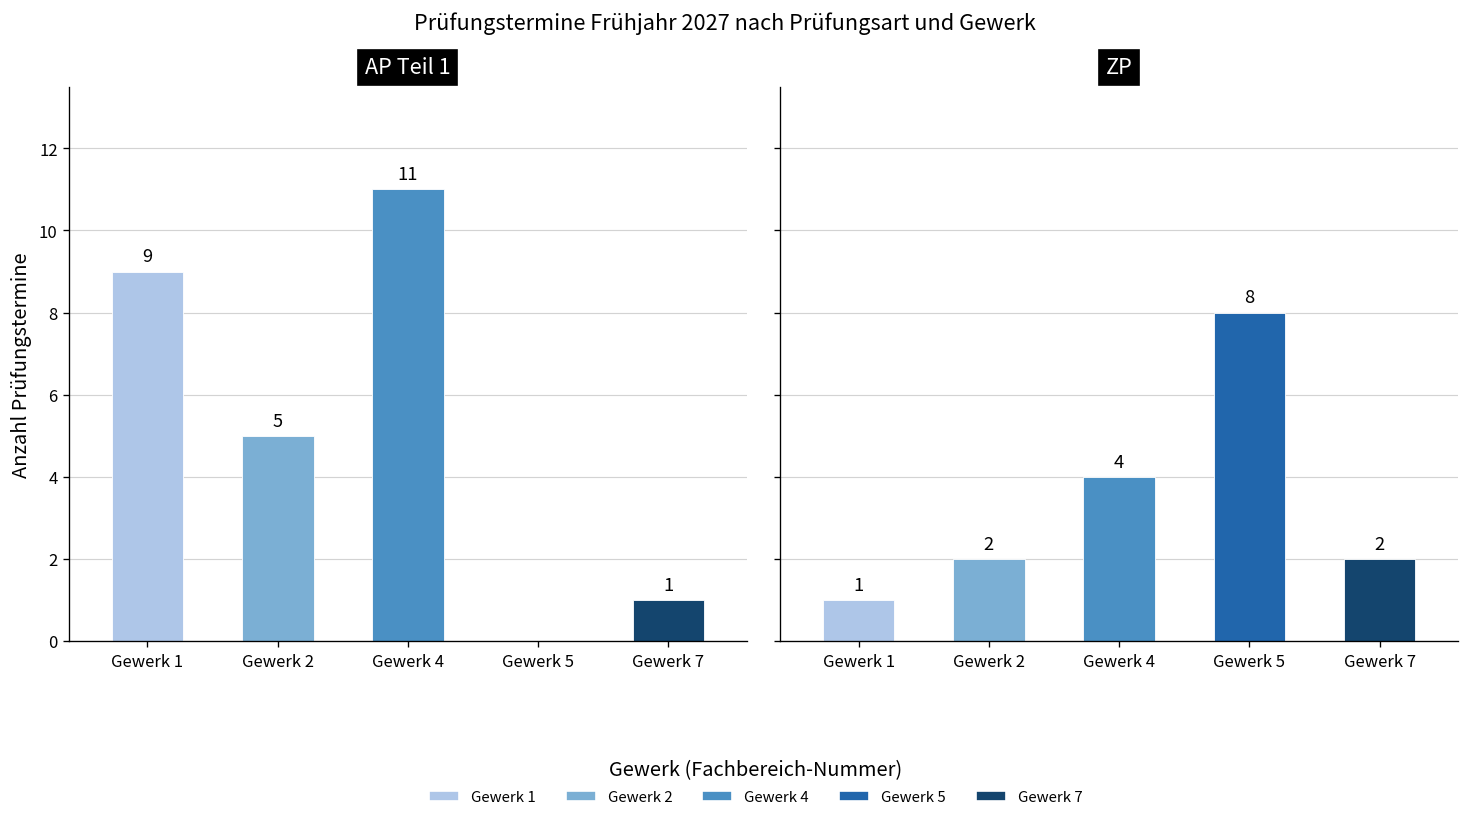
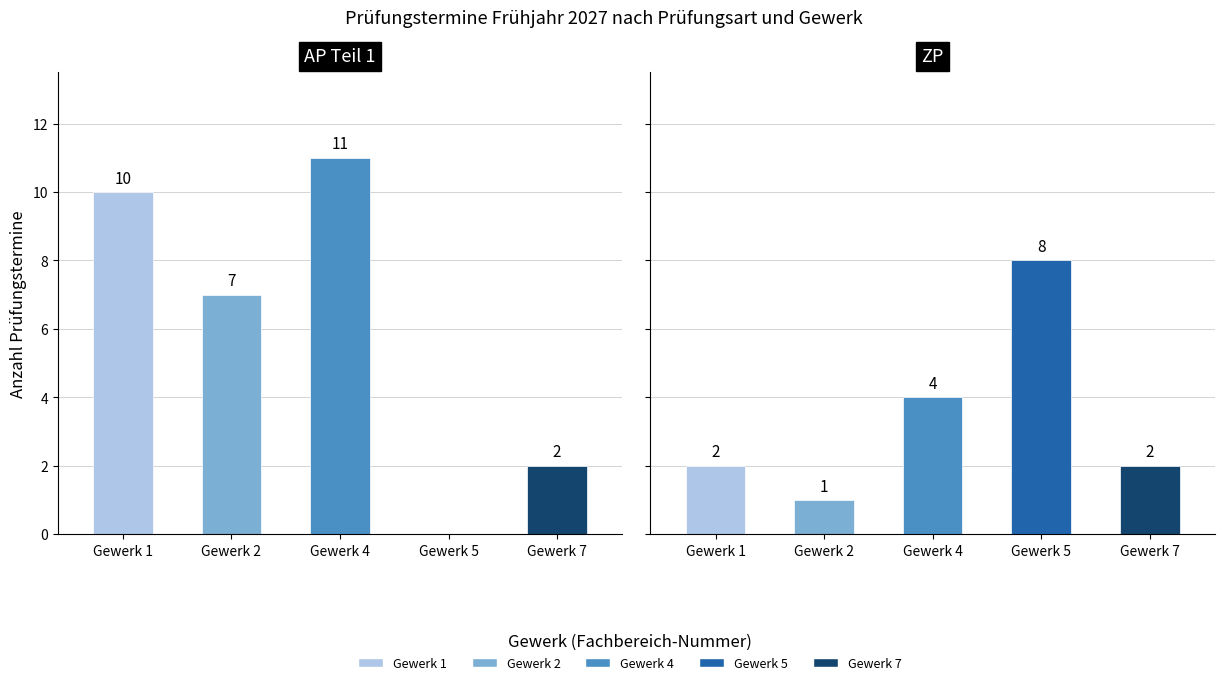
AP Teil 1, Gewerk 1: 9 -> 10
AP Teil 1, Gewerk 2: 5 -> 7
AP Teil 1, Gewerk 7: 1 -> 2
ZP, Gewerk 1: 1 -> 2
ZP, Gewerk 2: 2 -> 1
